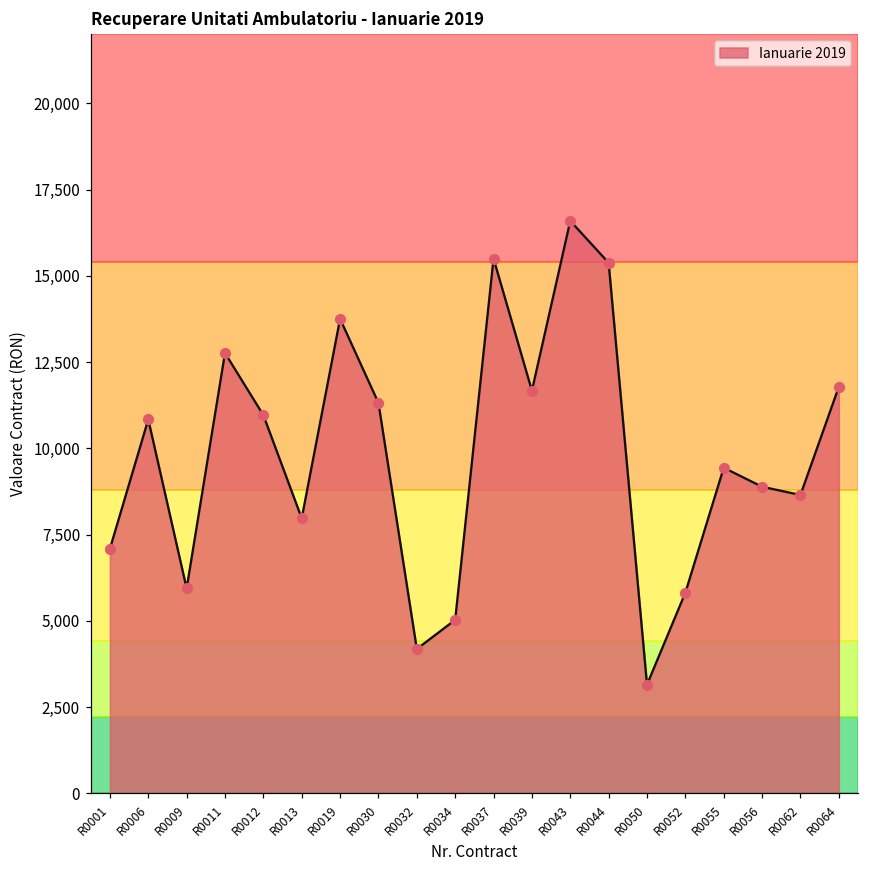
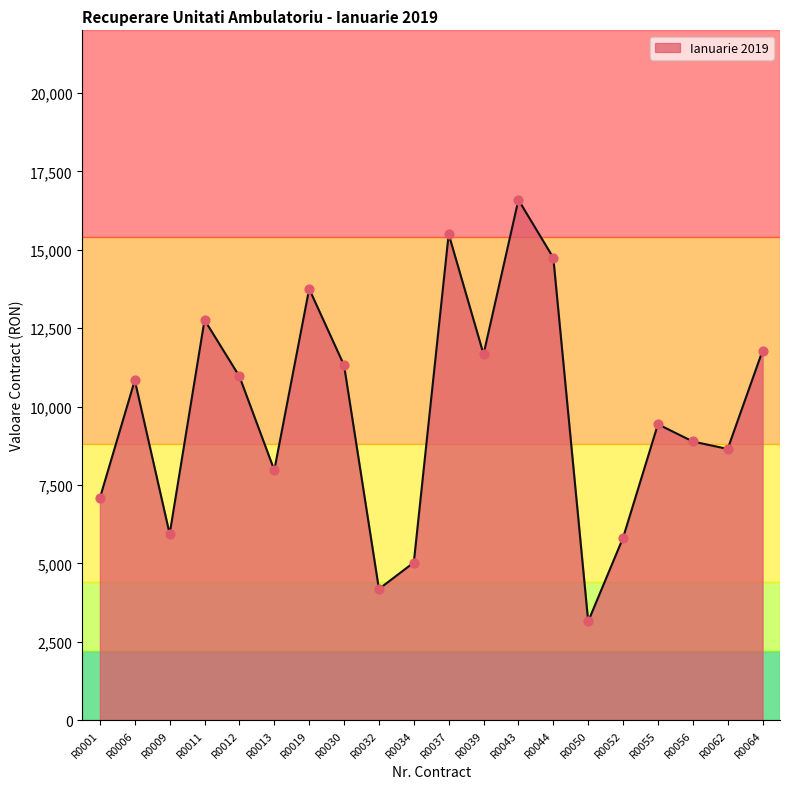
R0044: 15,400 -> 14,700
